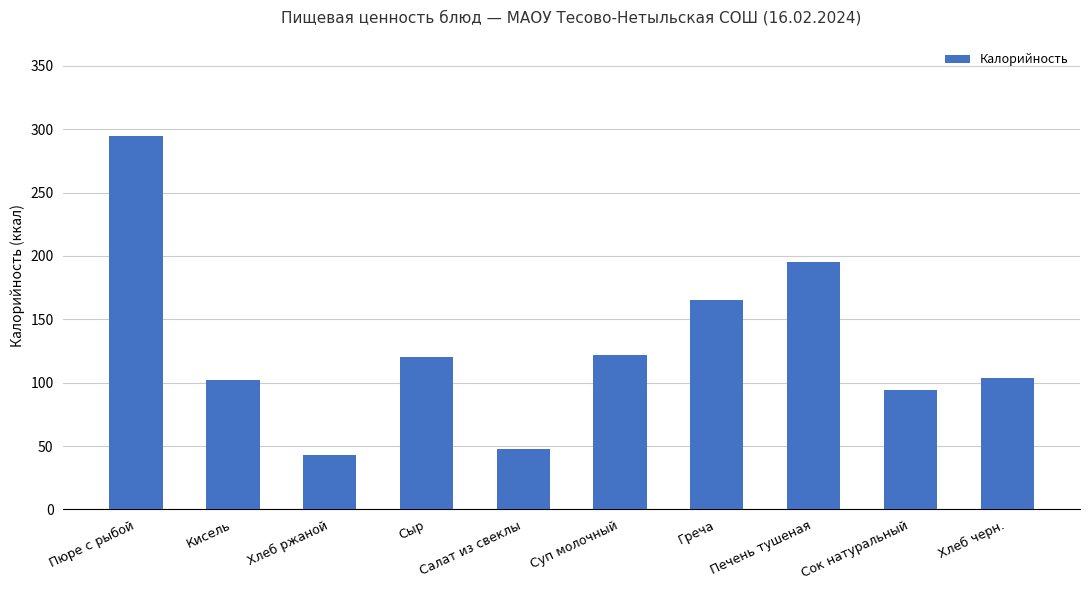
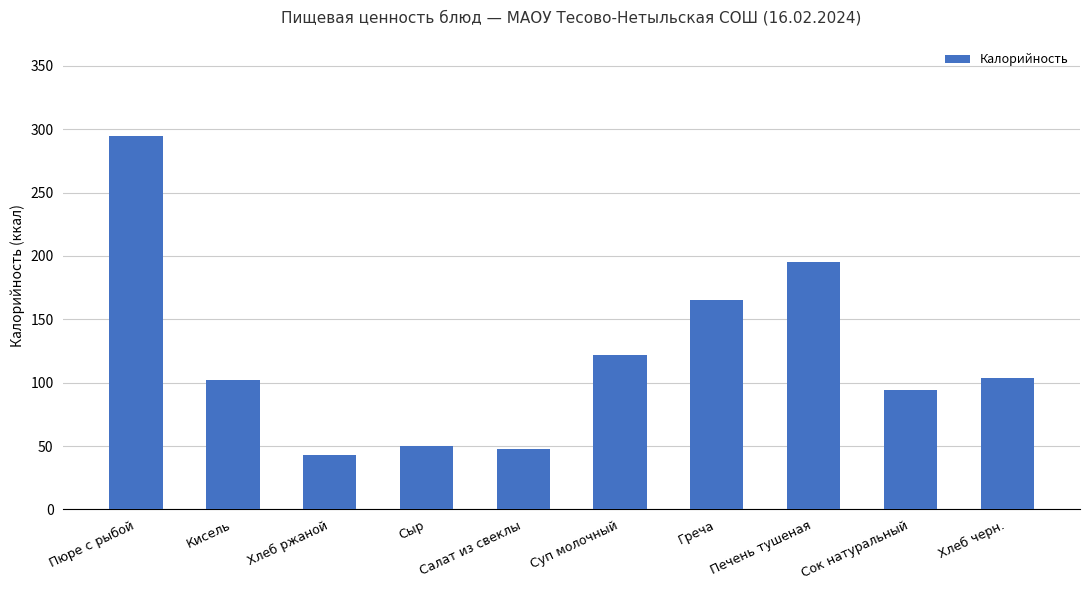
Сыр: 120 -> 50
